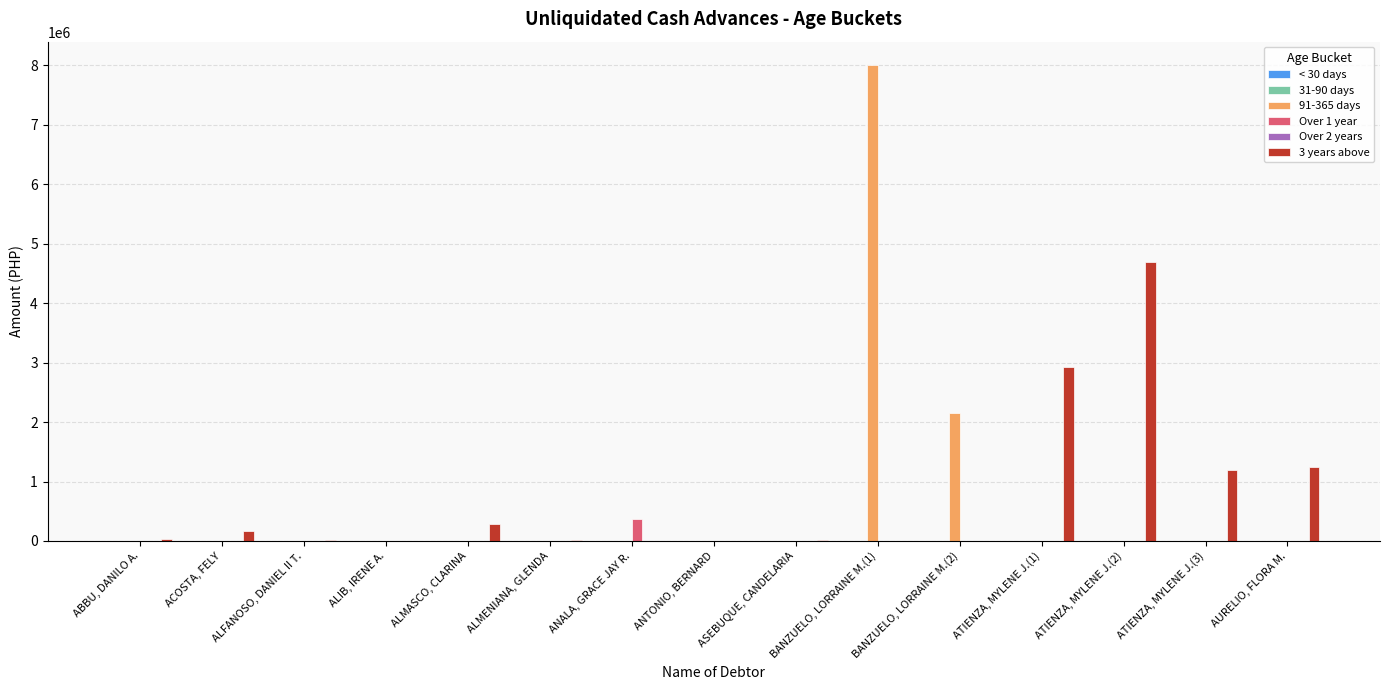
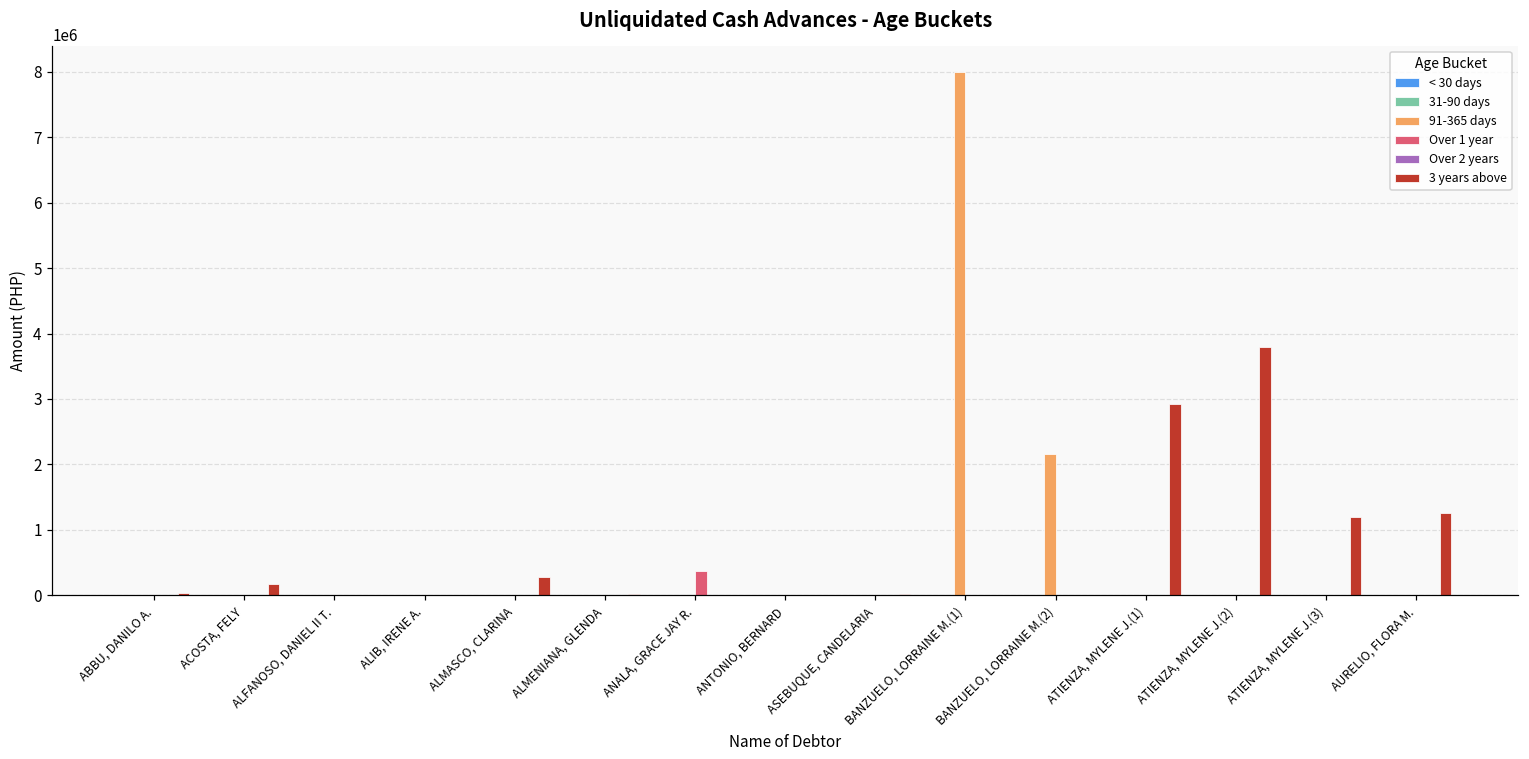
3 years above, ATIENZA, MYLENE J.(2): 4700000 -> 3800000
